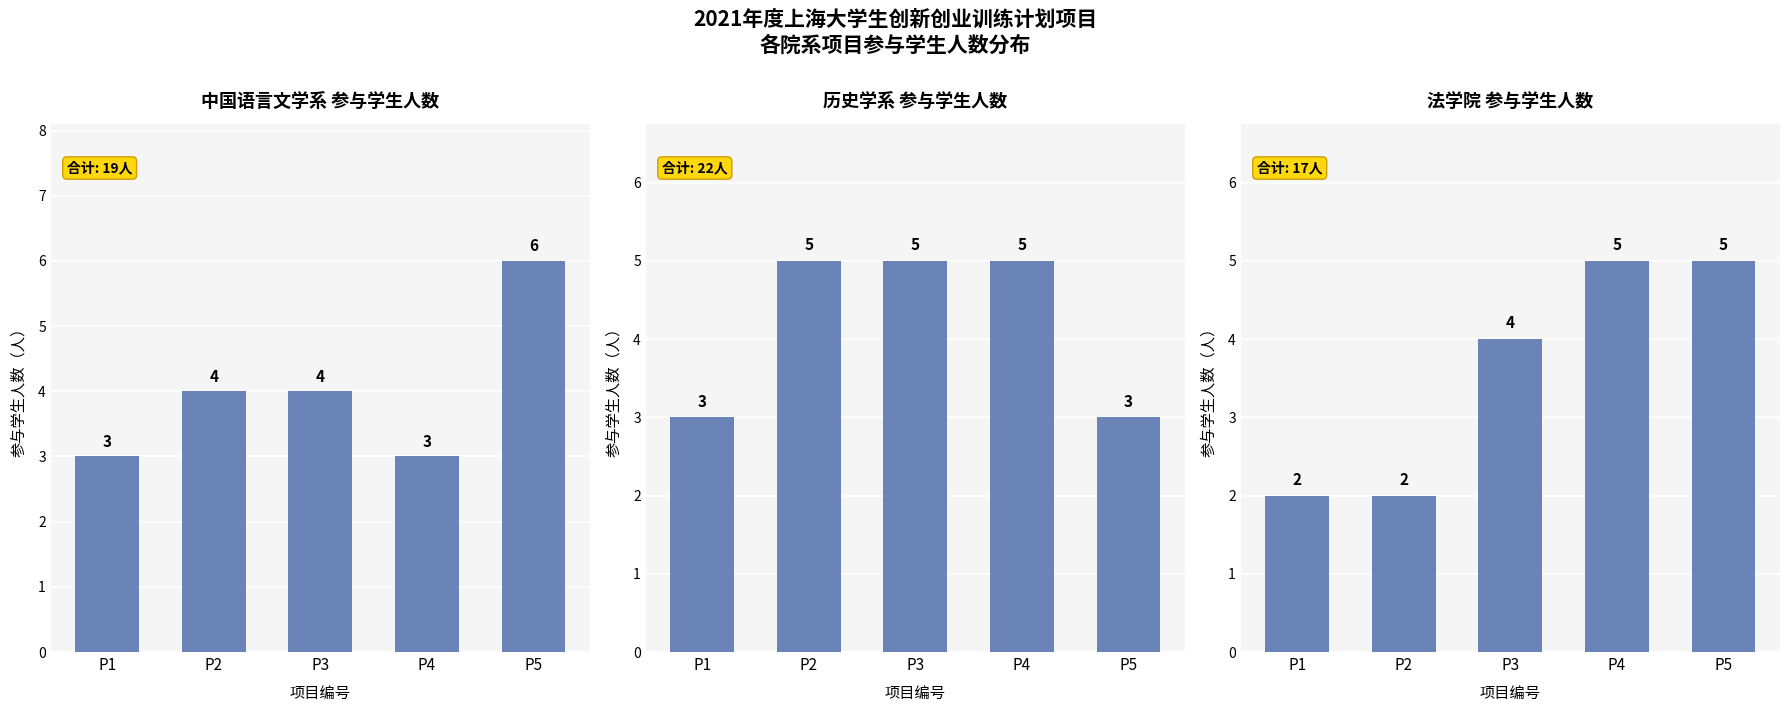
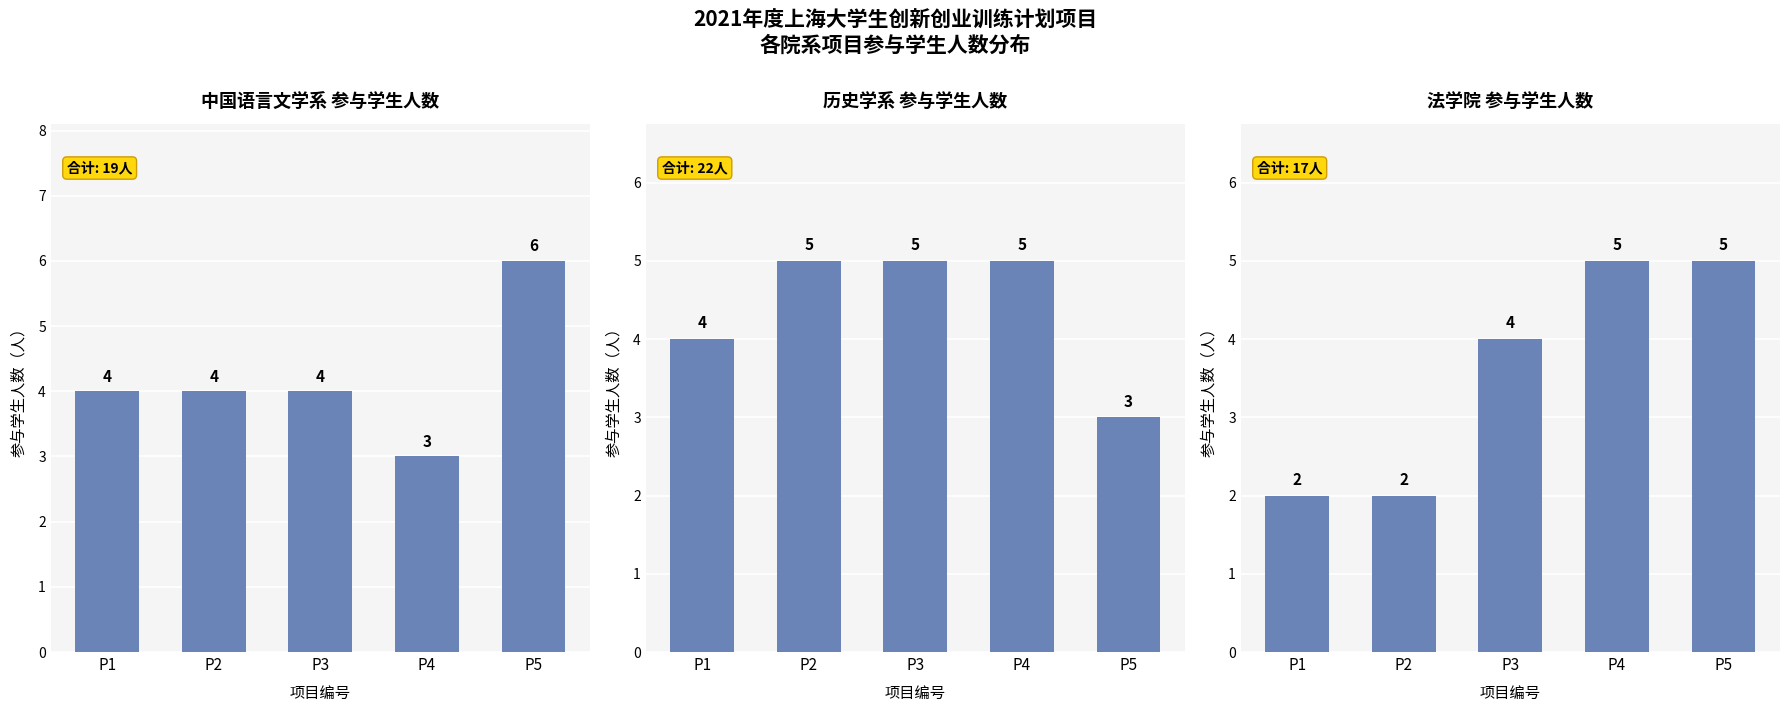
中国语言文学系 参与学生人数, P1: 3 -> 4
历史学系 参与学生人数, P1: 3 -> 4
